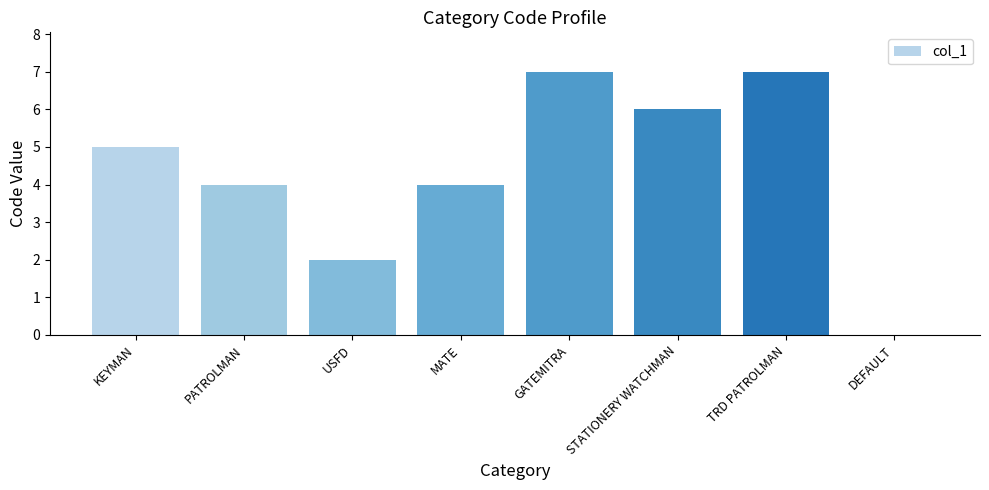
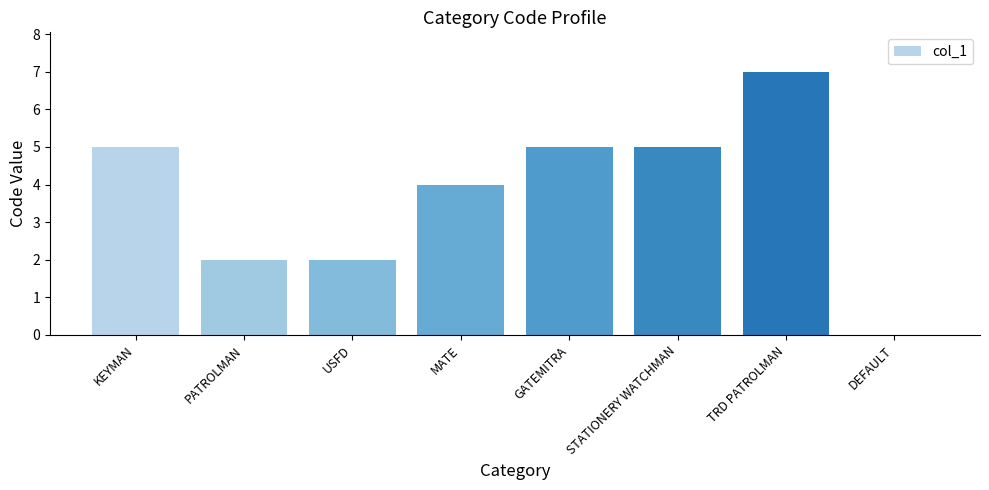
PATROLMAN: 4 -> 2
GATEMITRA: 7 -> 5
STATIONERY WATCHMAN: 6 -> 5
